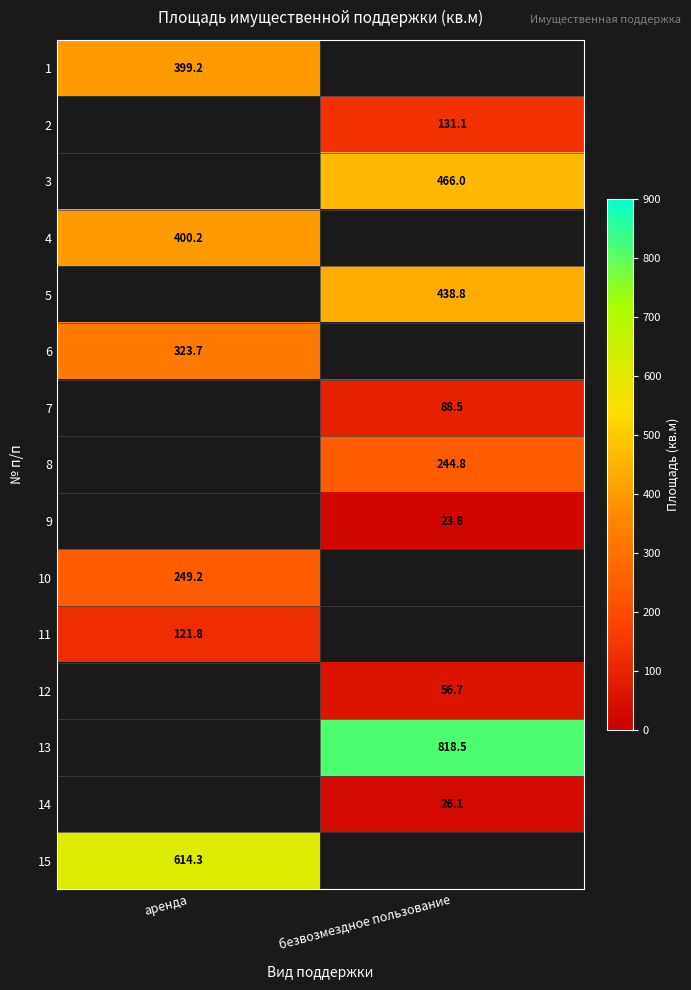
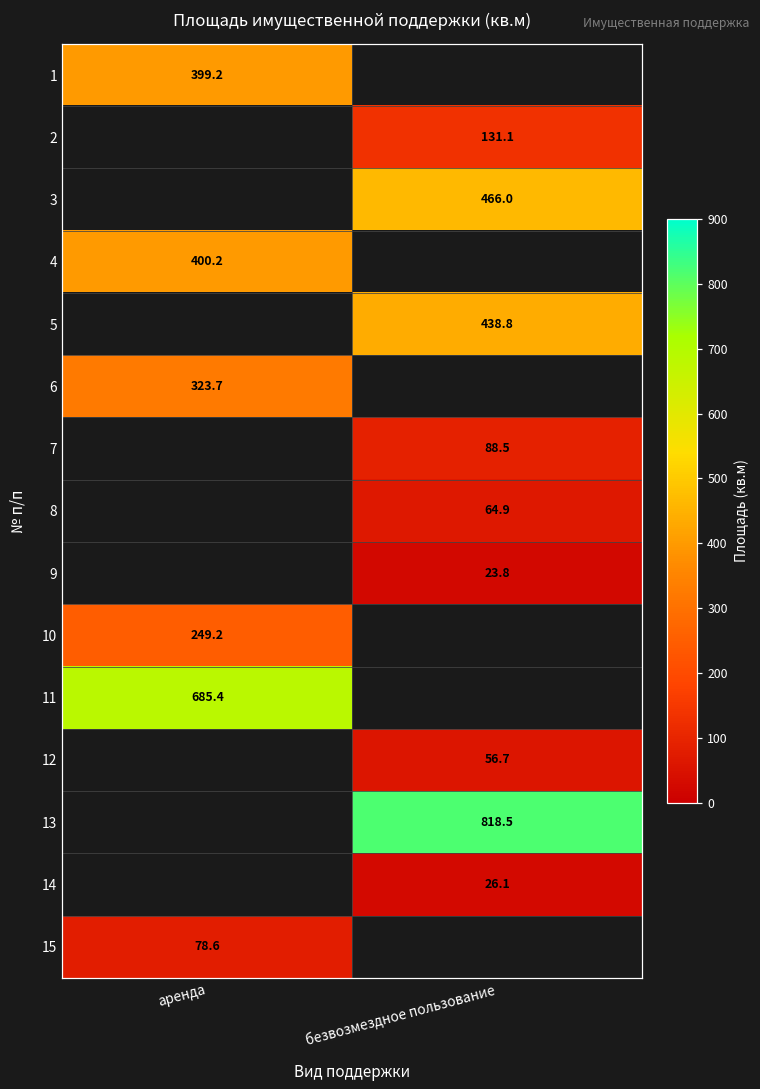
8, безвозмездное пользование: 244.8 -> 64.9
11, аренда: 121.8 -> 685.4
15, аренда: 614.3 -> 78.6
